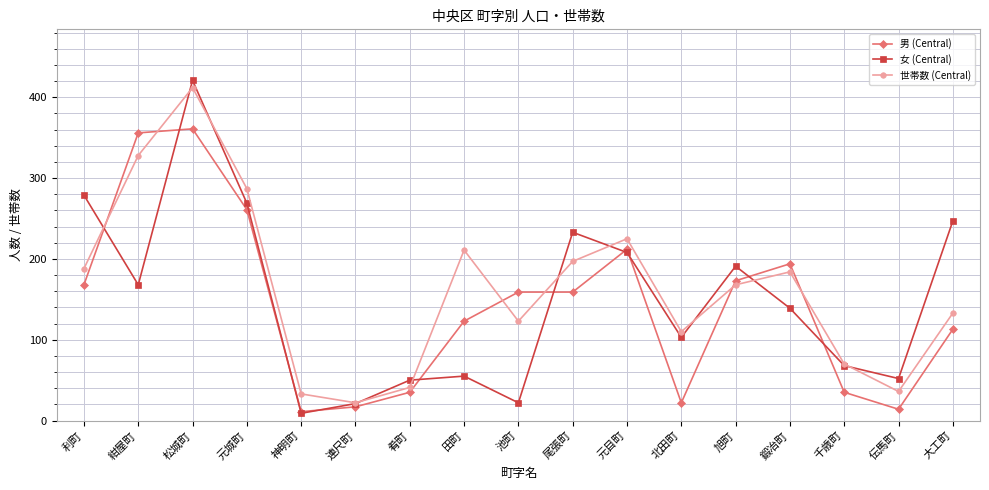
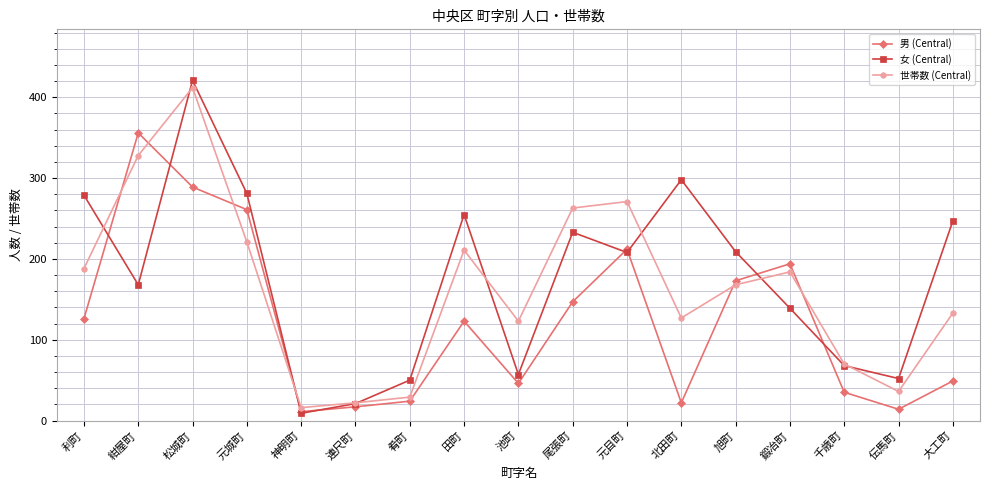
男 (Central), 利町: 170 -> 130
男 (Central), 松城町: 360 -> 290
女 (Central), 元城町: 270 -> 280
世帯数 (Central), 元城町: 290 -> 220
世帯数 (Central), 神明町: 30 -> 20
男 (Central), 肴町: 40 -> 20
世帯数 (Central), 肴町: 40 -> 30
女 (Central), 田町: 60 -> 260
男 (Central), 池町: 160 -> 50
女 (Central), 池町: 20 -> 60
男 (Central), 尾張町: 160 -> 150
世帯数 (Central), 尾張町: 200 -> 260
世帯数 (Central), 元目町: 230 -> 270
女 (Central), 北田町: 100 -> 300
世帯数 (Central), 北田町: 110 -> 130
女 (Central), 旭町: 190 -> 210
男 (Central), 大工町: 110 -> 50
